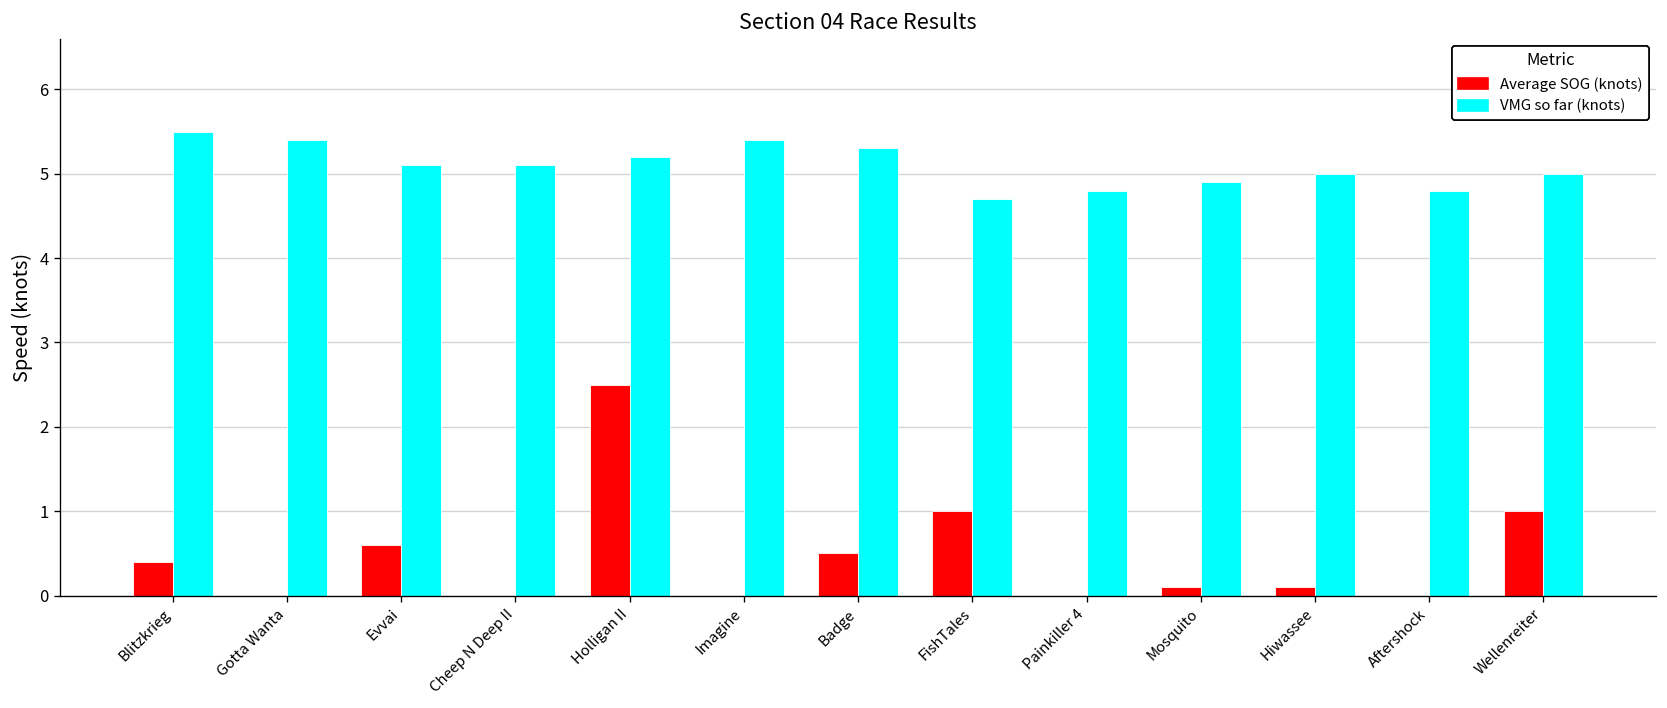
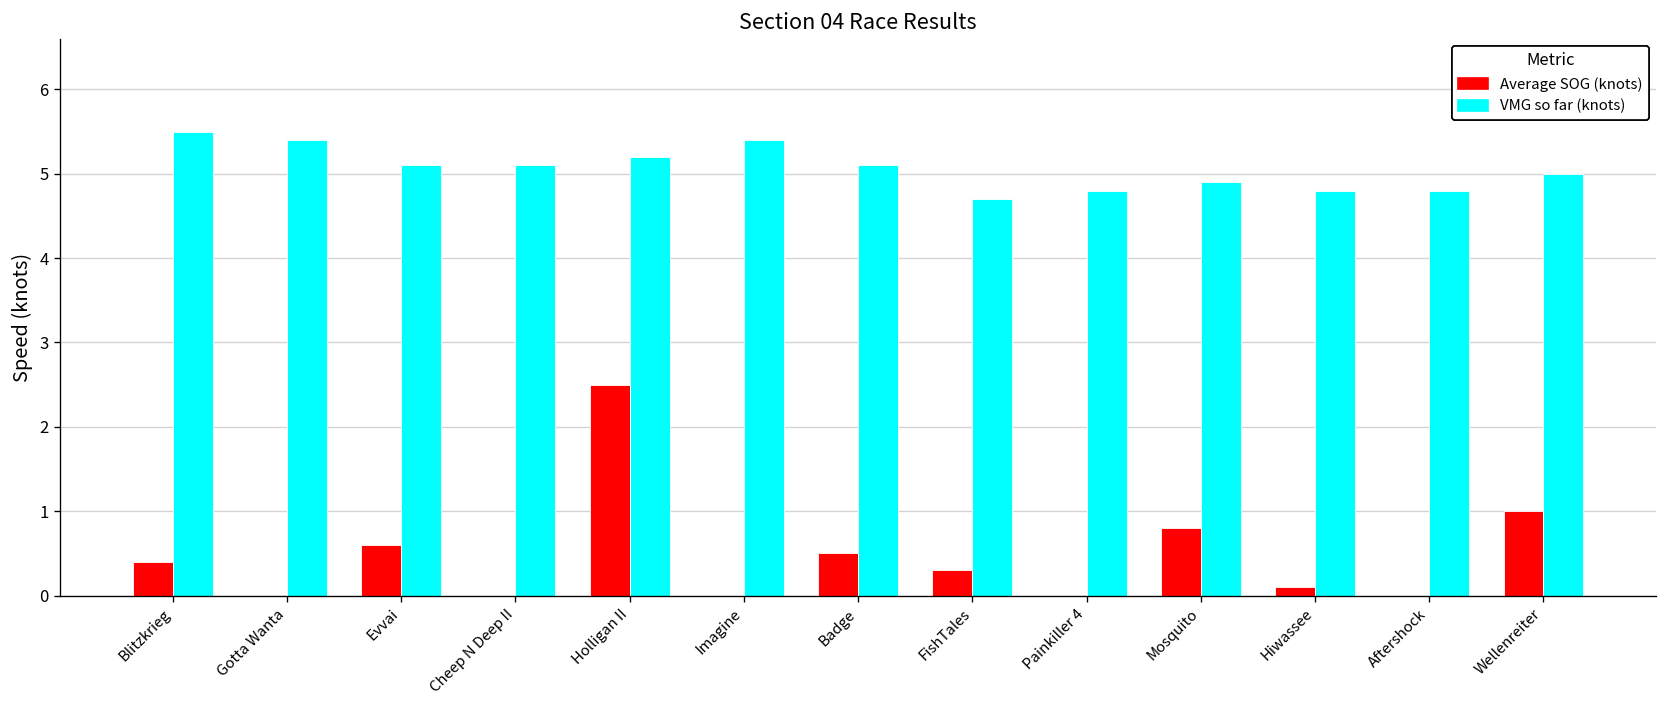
VMG so far (knots), Badge: 5.3 -> 5.1
Average SOG (knots), FishTales: 1.0 -> 0.3
Average SOG (knots), Mosquito: 0.1 -> 0.8
VMG so far (knots), Hiwassee: 5.0 -> 4.8
